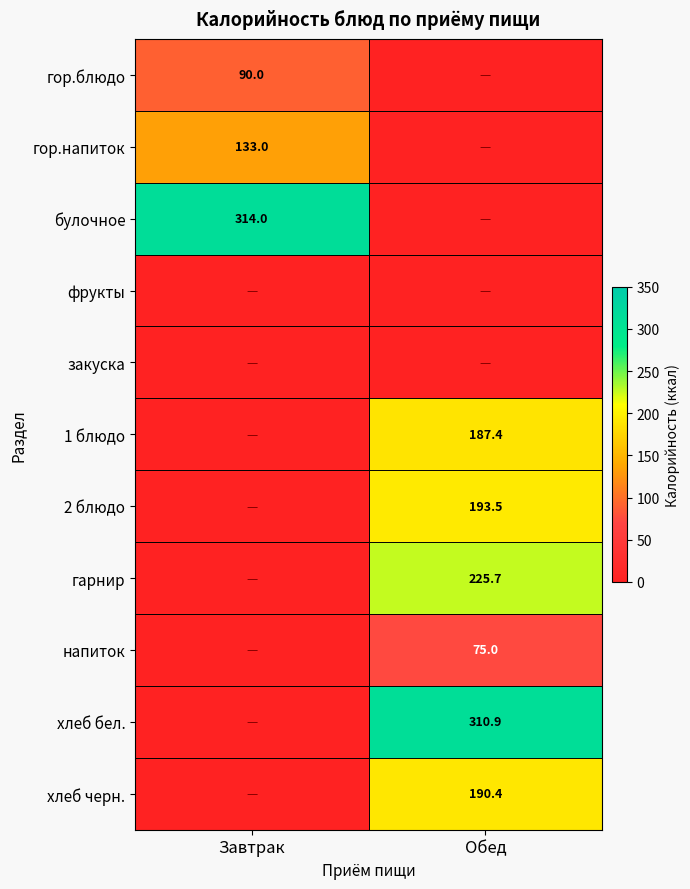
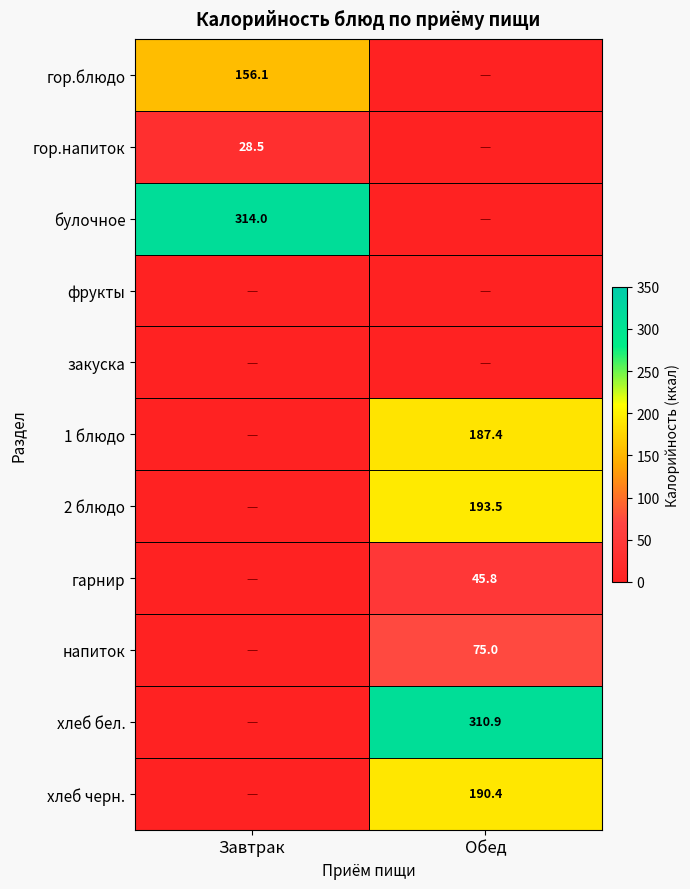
гор.блюдо, Завтрак: 90.0 -> 156.1
гор.напиток, Завтрак: 133.0 -> 28.5
гарнир, Обед: 225.7 -> 45.8
